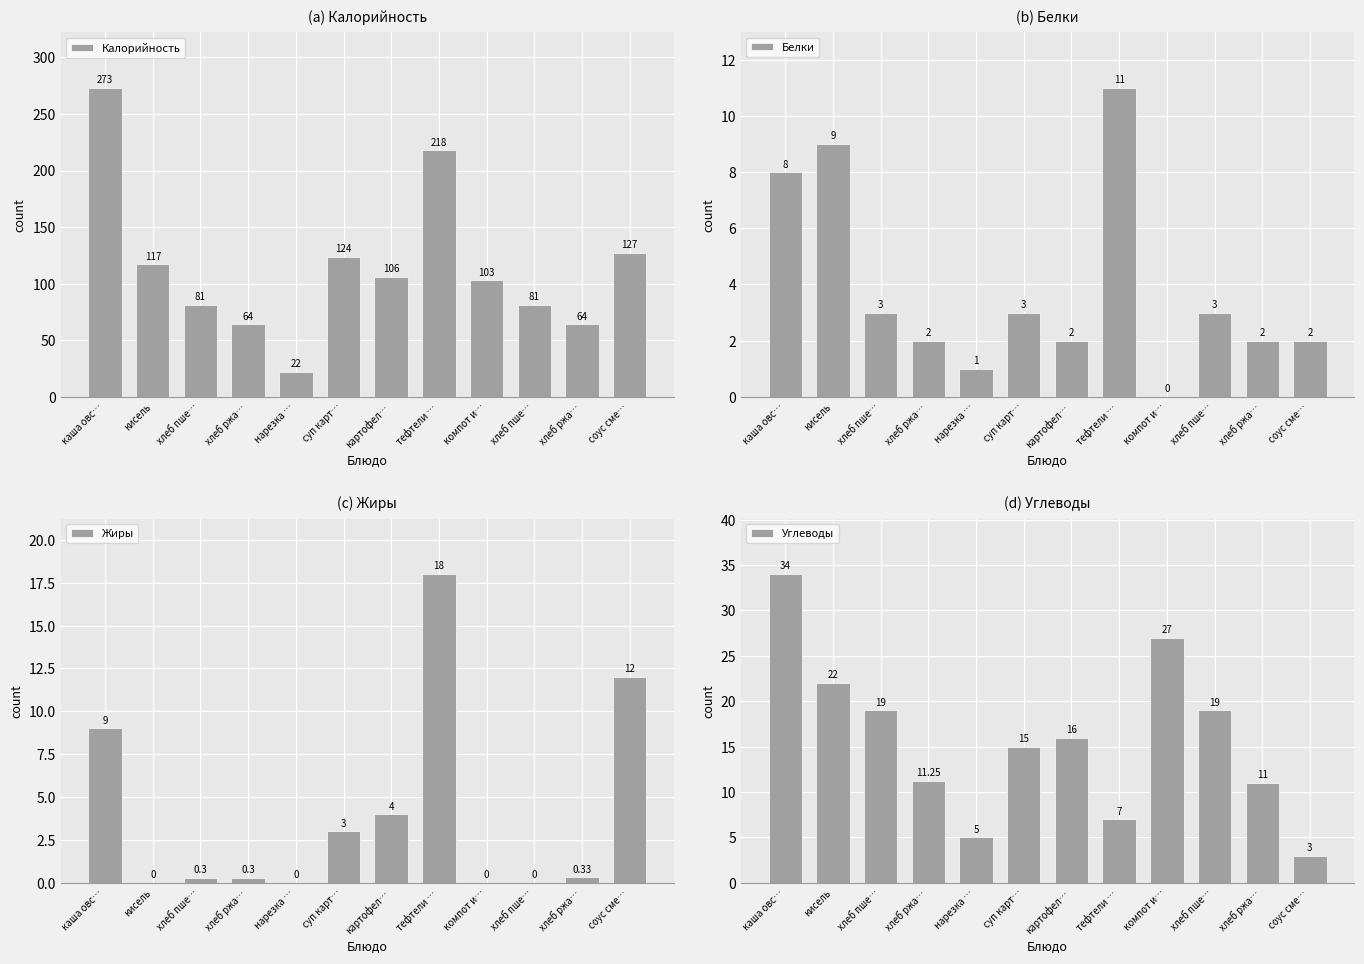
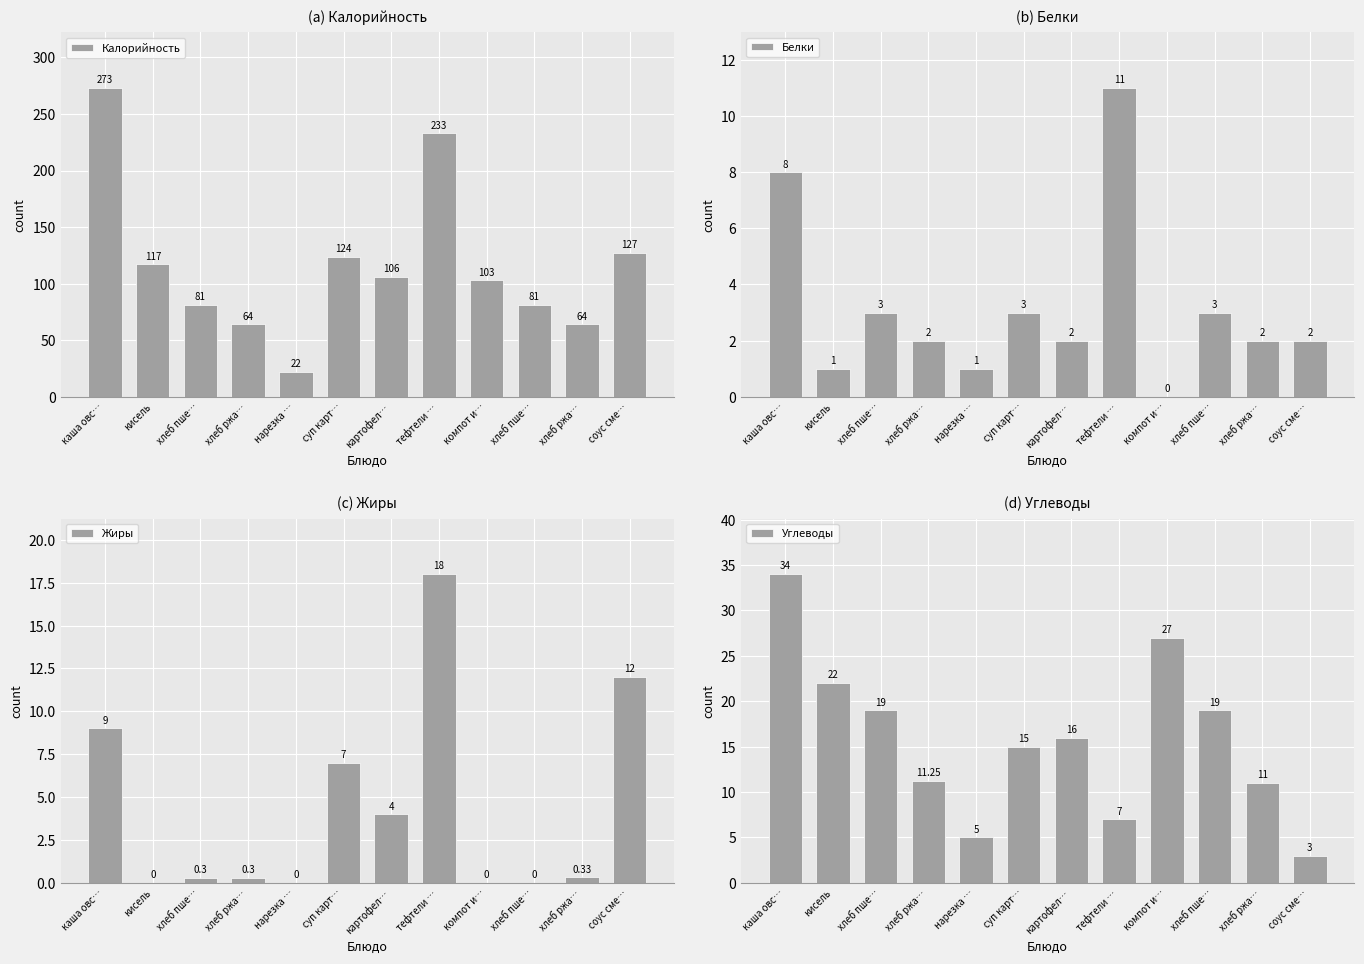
(a) Калорийность, тефтели …: 218 -> 233
(b) Белки, кисель: 9 -> 1
(c) Жиры, суп карт…: 3 -> 7
